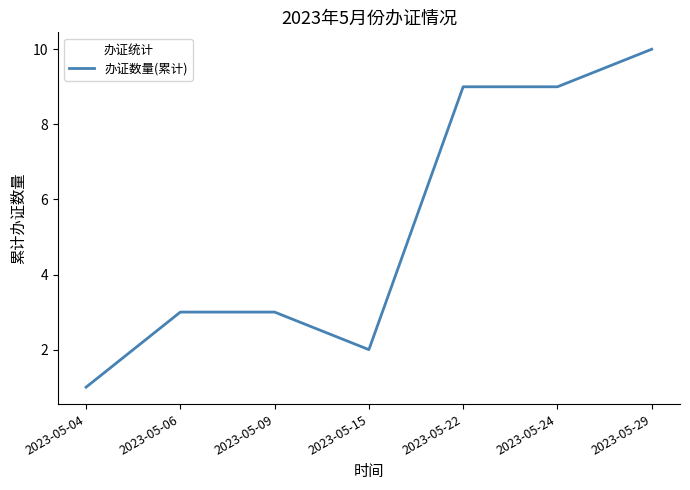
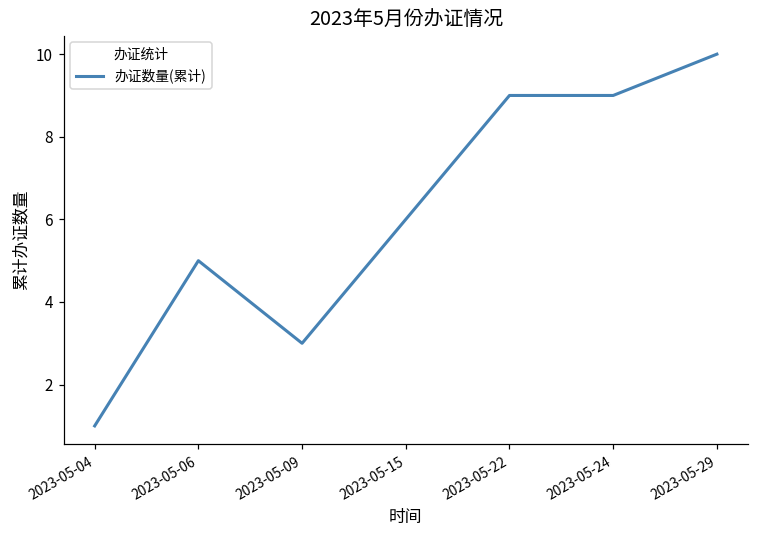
2023-05-06: 3 -> 5
2023-05-15: 2 -> 6
